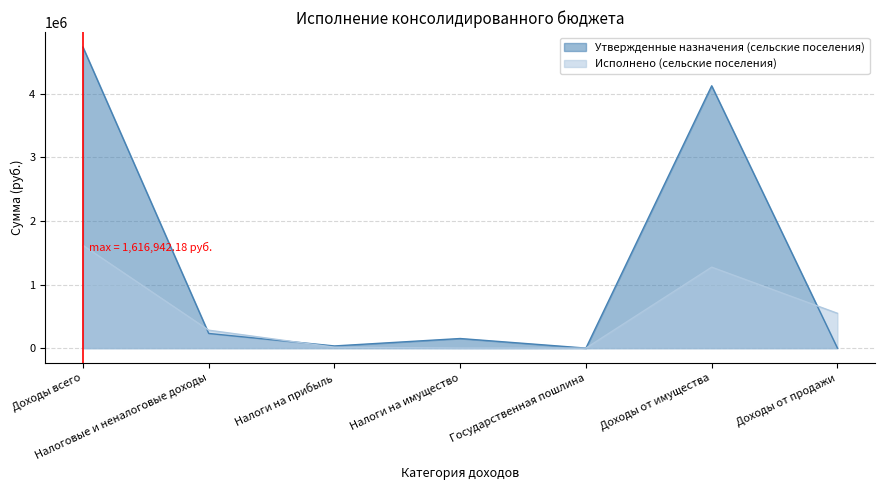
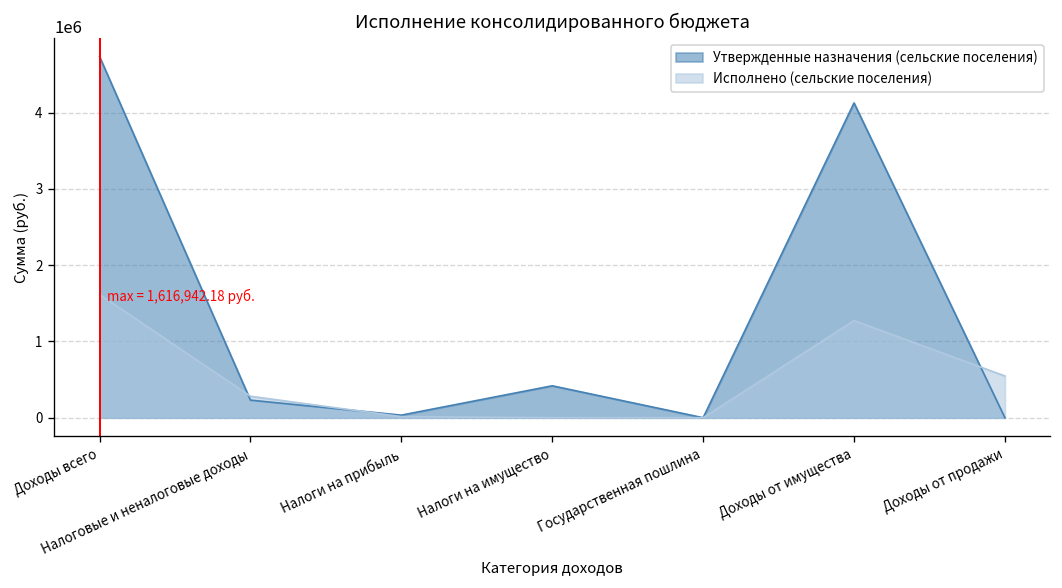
Утвержденные назначения (сельские поселения), Налоги на имущество: 200000 -> 400000
